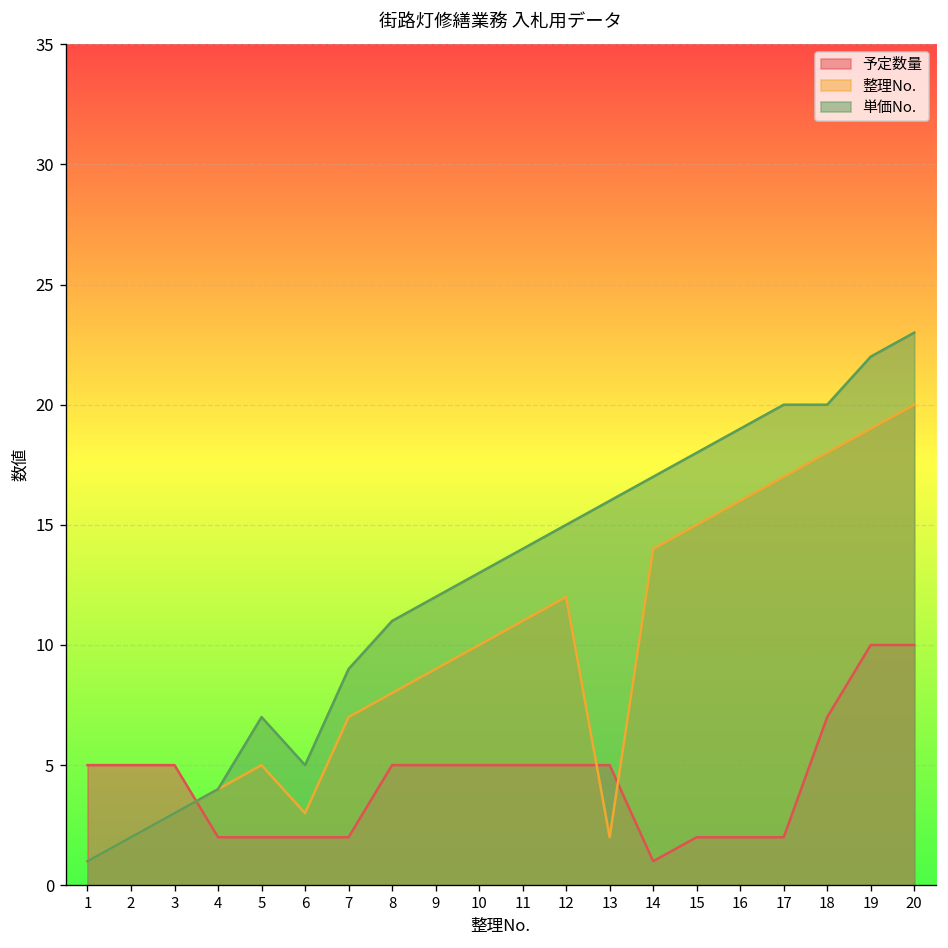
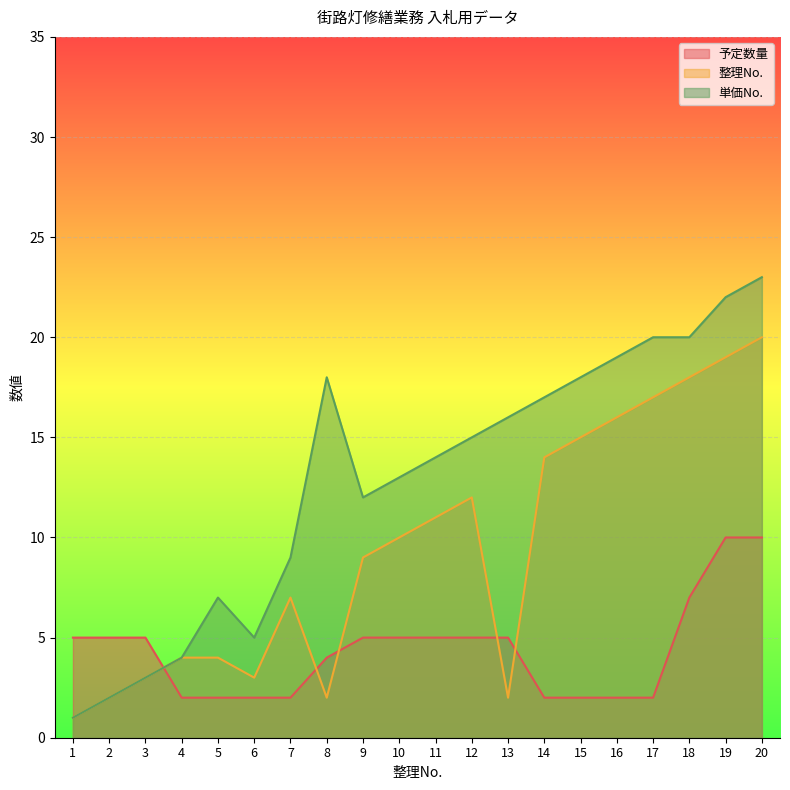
整理No., 5: 5 -> 4
予定数量, 8: 5 -> 4
整理No., 8: 8 -> 2
単価No., 8: 11 -> 18
予定数量, 14: 1 -> 2
